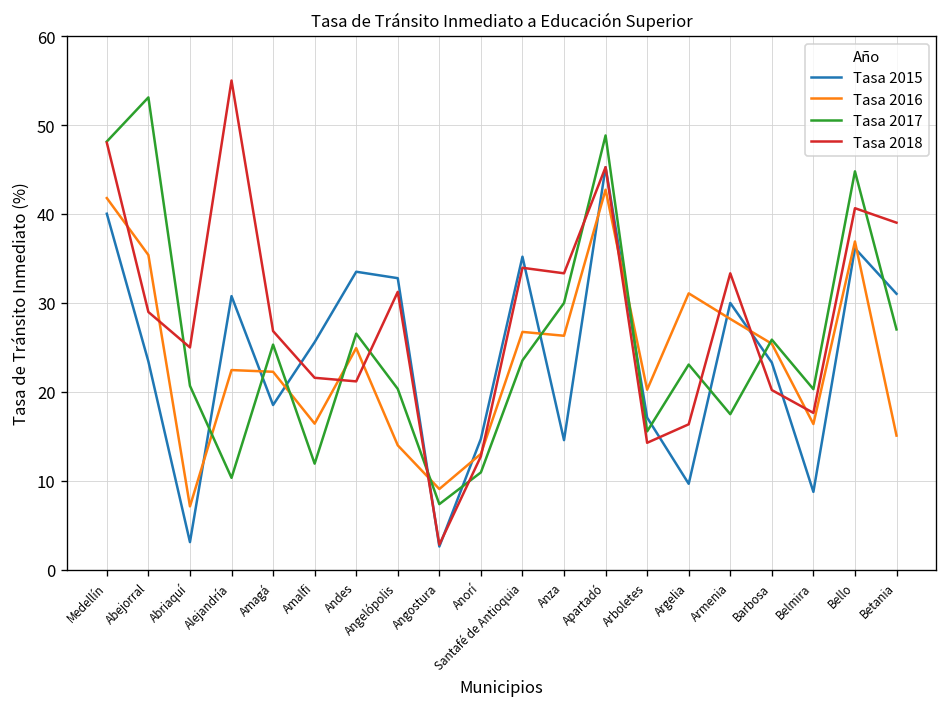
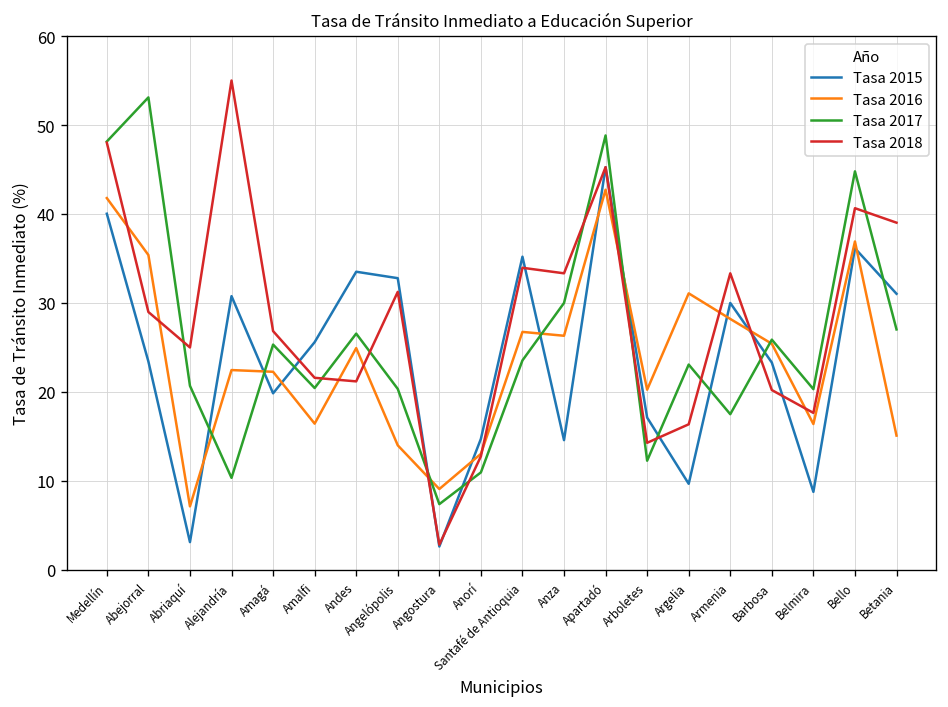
Tasa 2015, Amagá: 19 -> 20
Tasa 2017, Amalfi: 12 -> 20
Tasa 2017, Arboletes: 16 -> 12
